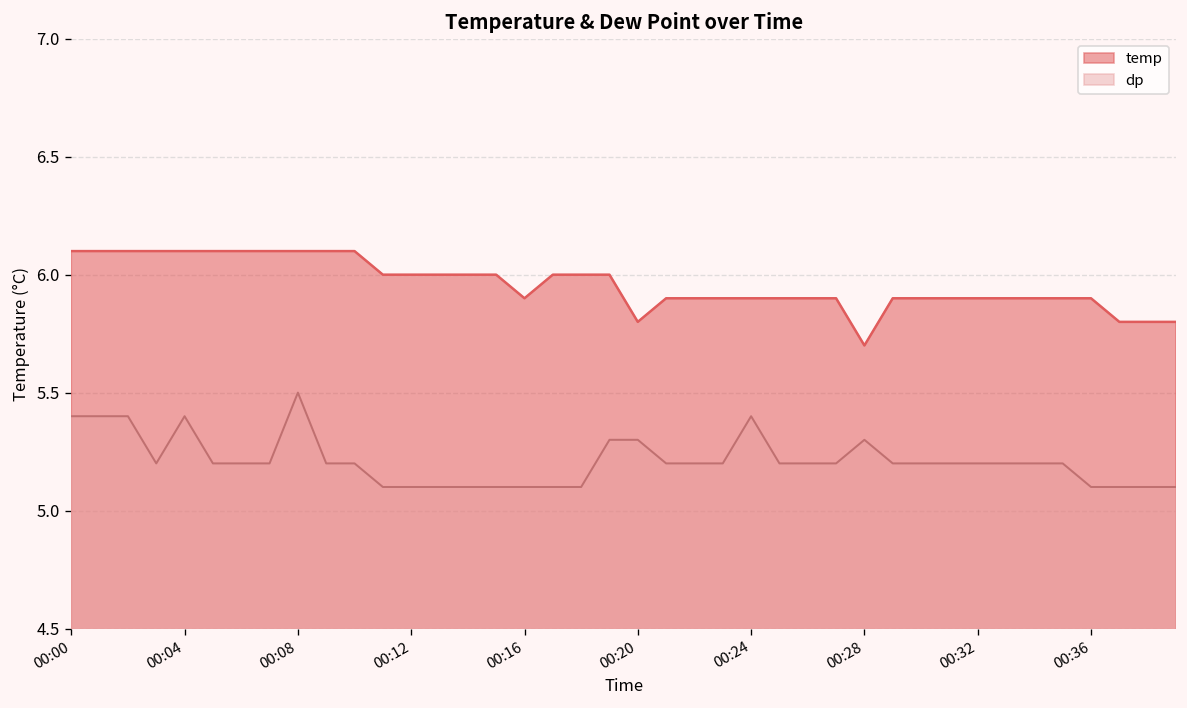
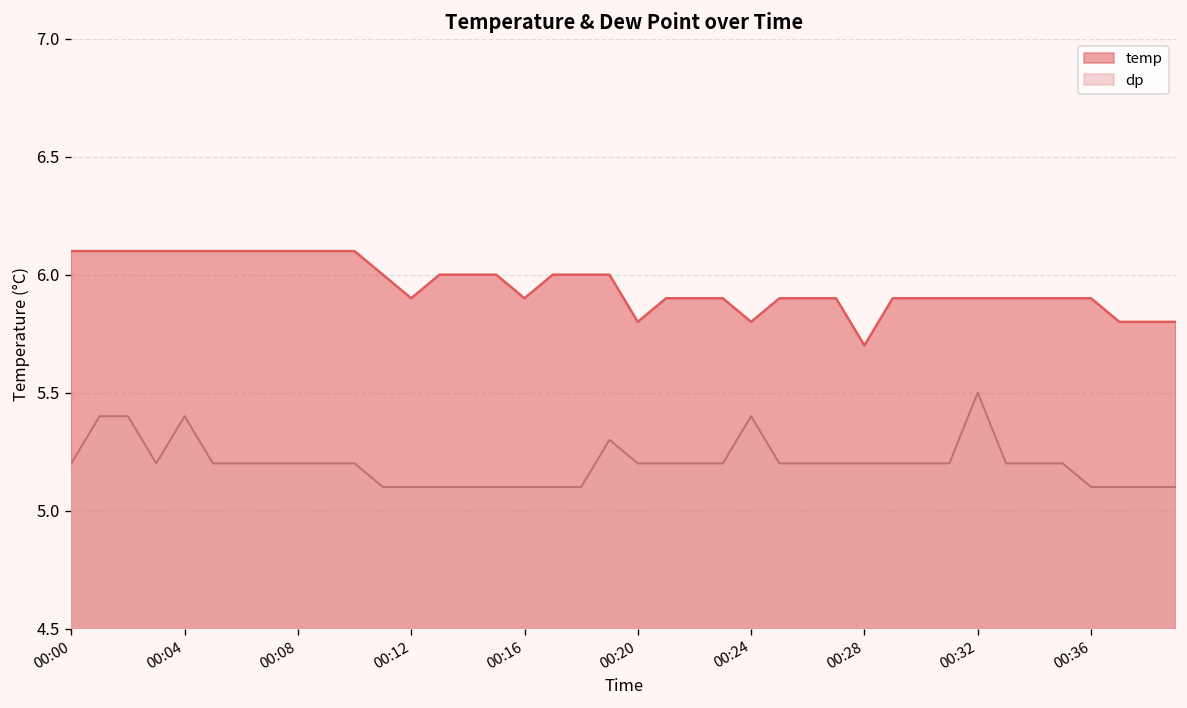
dp, 00:00: 5.4 -> 5.2
dp, 00:08: 5.5 -> 5.2
temp, 00:12: 6.0 -> 5.9
dp, 00:20: 5.3 -> 5.2
temp, 00:24: 5.9 -> 5.8
dp, 00:28: 5.3 -> 5.2
dp, 00:32: 5.2 -> 5.5
